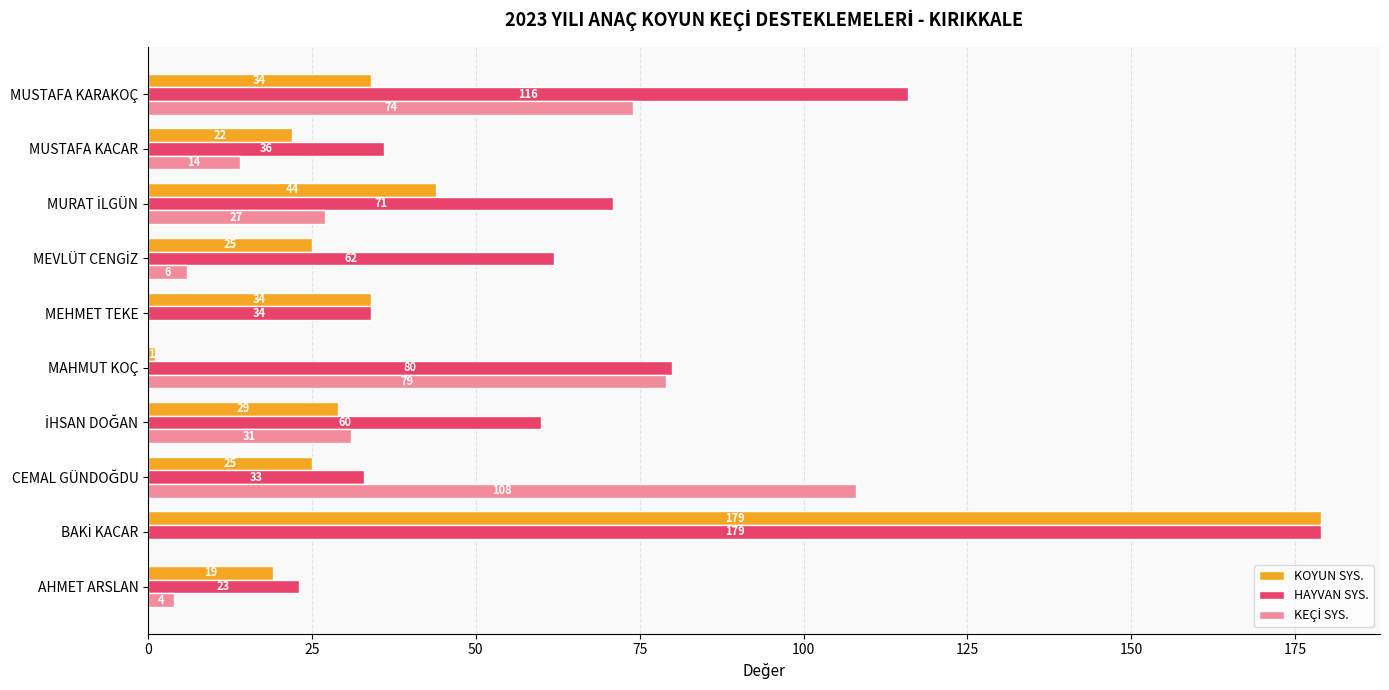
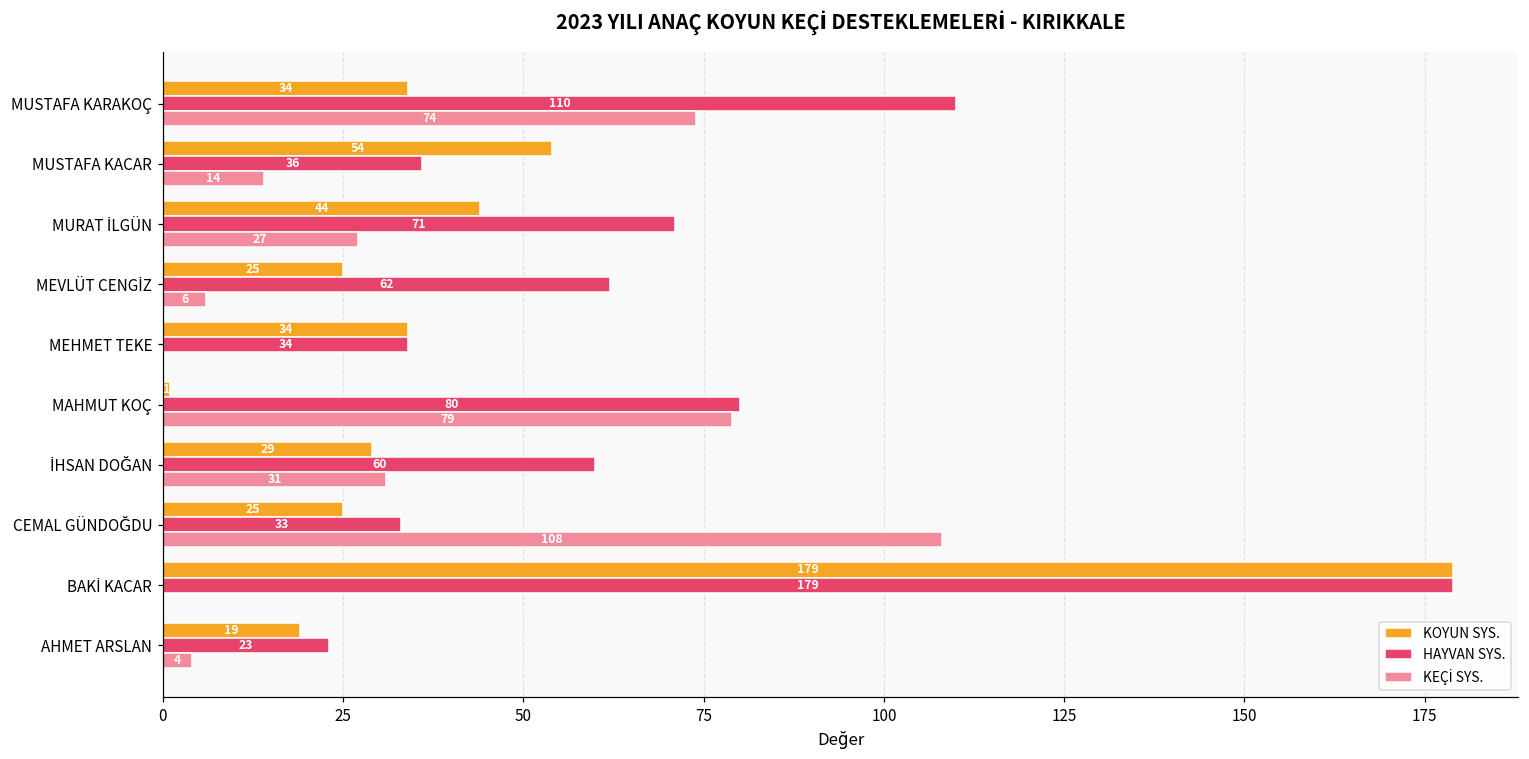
HAYVAN SYS., MUSTAFA KARAKOÇ: 116 -> 110
KOYUN SYS., MUSTAFA KACAR: 22 -> 54
